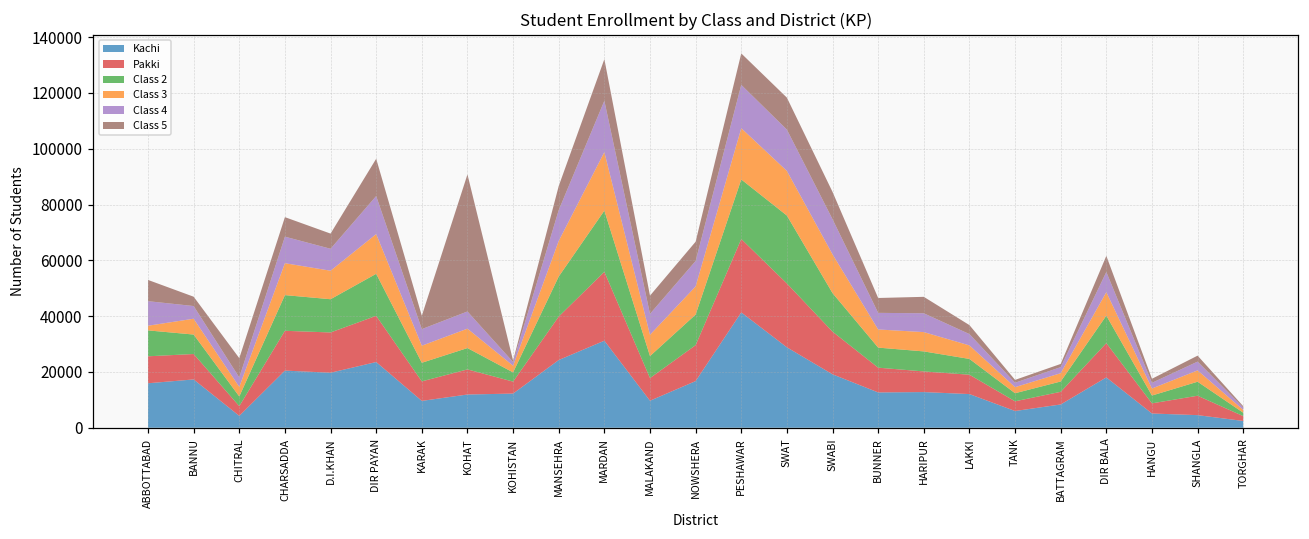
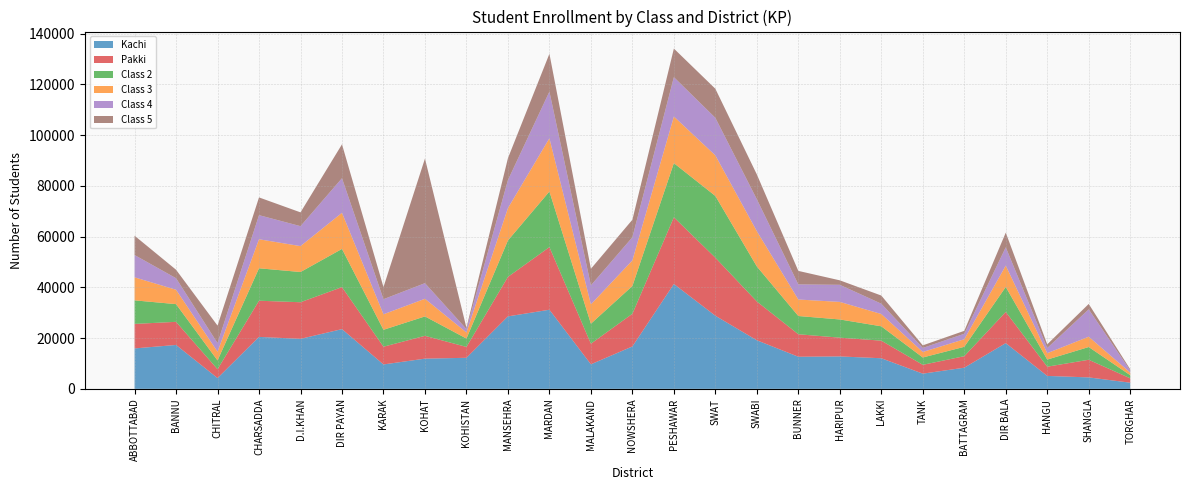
Class 3, ABBOTTABAD: 2000 -> 9000
Kachi, MANSEHRA: 24000 -> 29000
Class 5, HARIPUR: 6000 -> 2000
Class 4, SHANGLA: 3000 -> 11000
